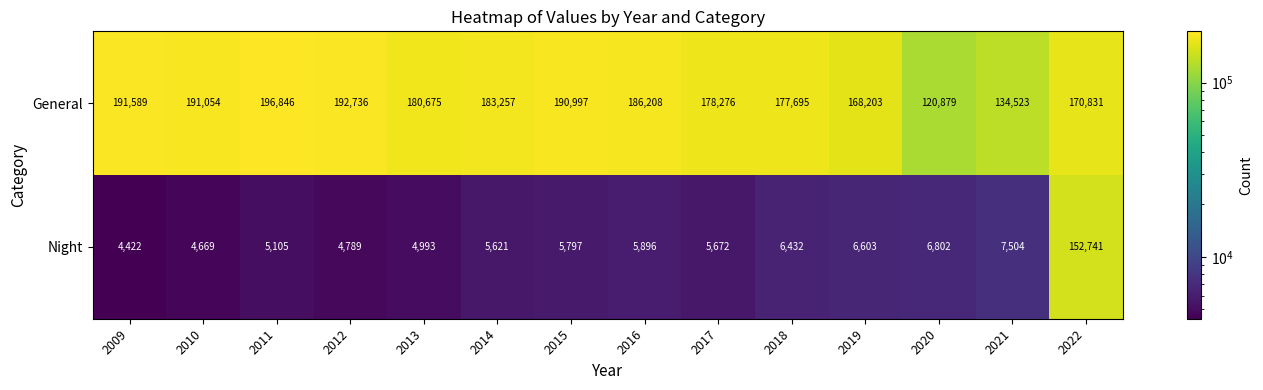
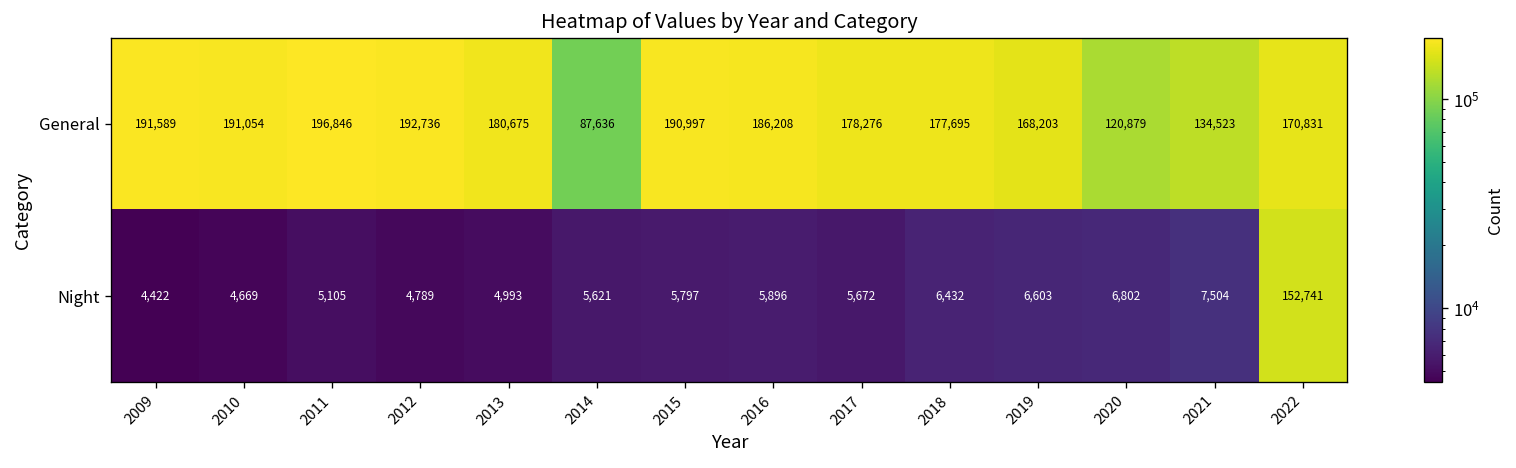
General, 2014: 183,257 -> 87,636
